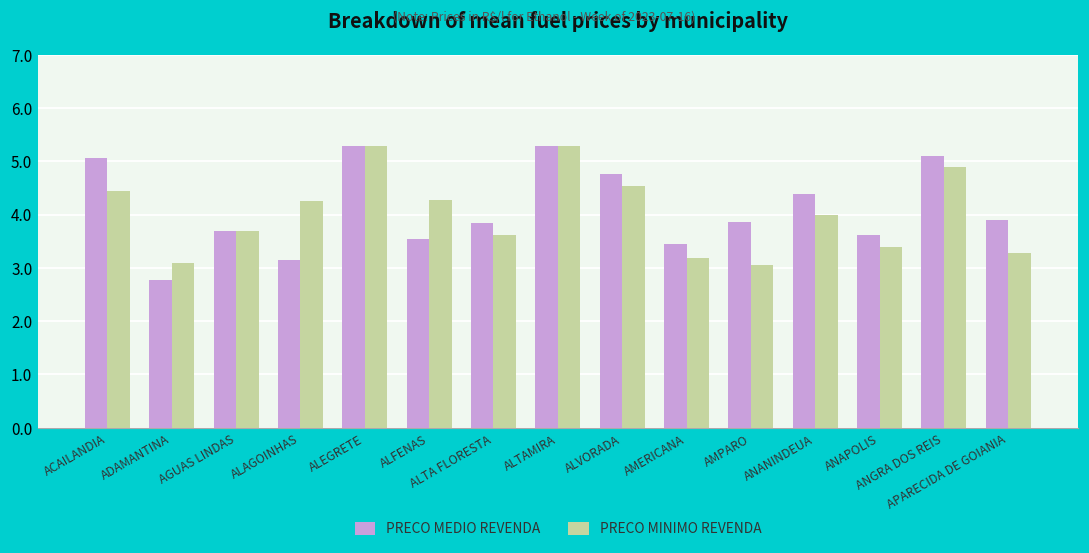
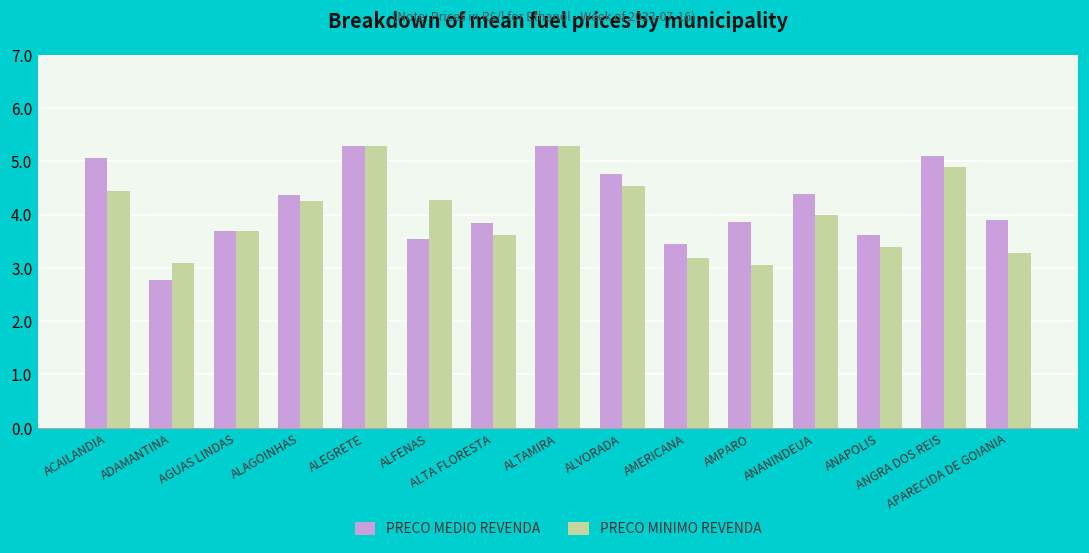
PRECO MEDIO REVENDA, ALAGOINHAS: 3.2 -> 4.4
